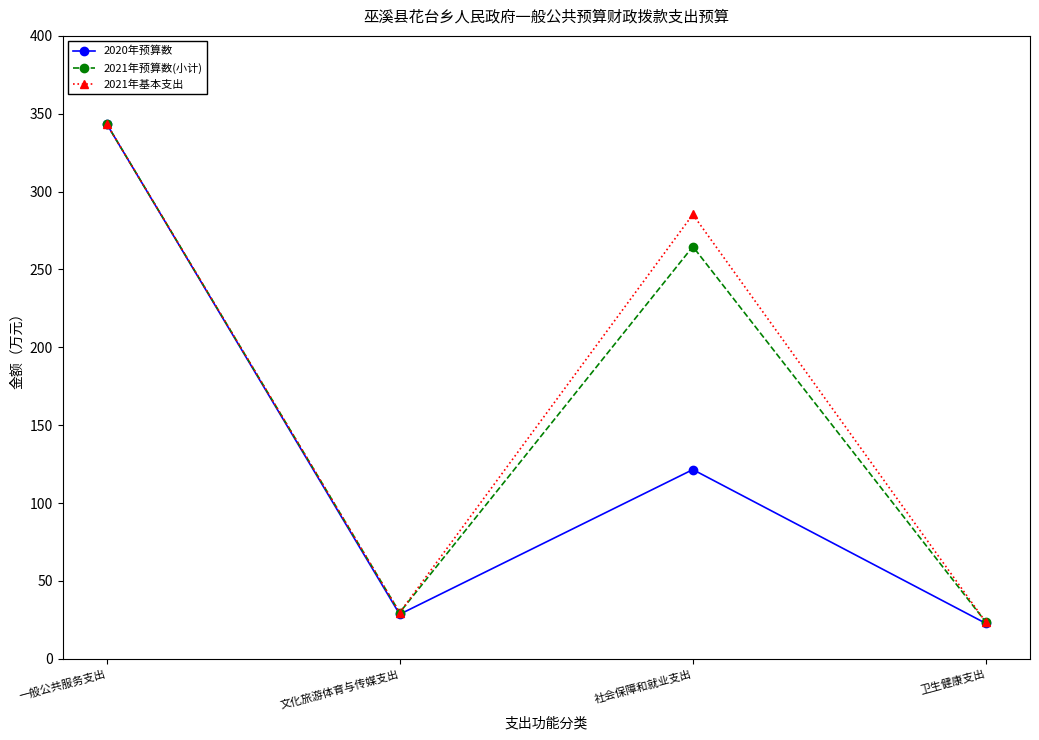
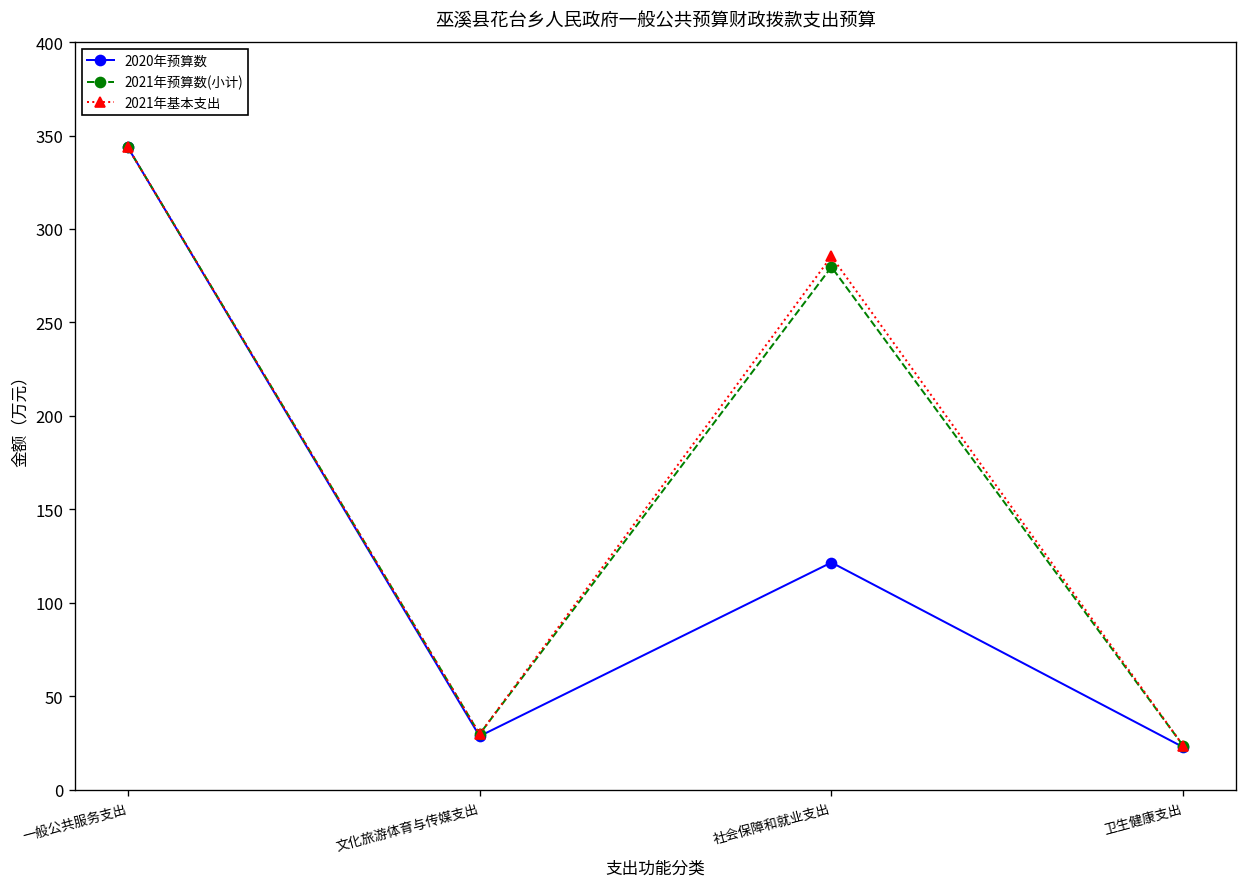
2021年预算数(小计), 社会保障和就业支出: 265 -> 280
